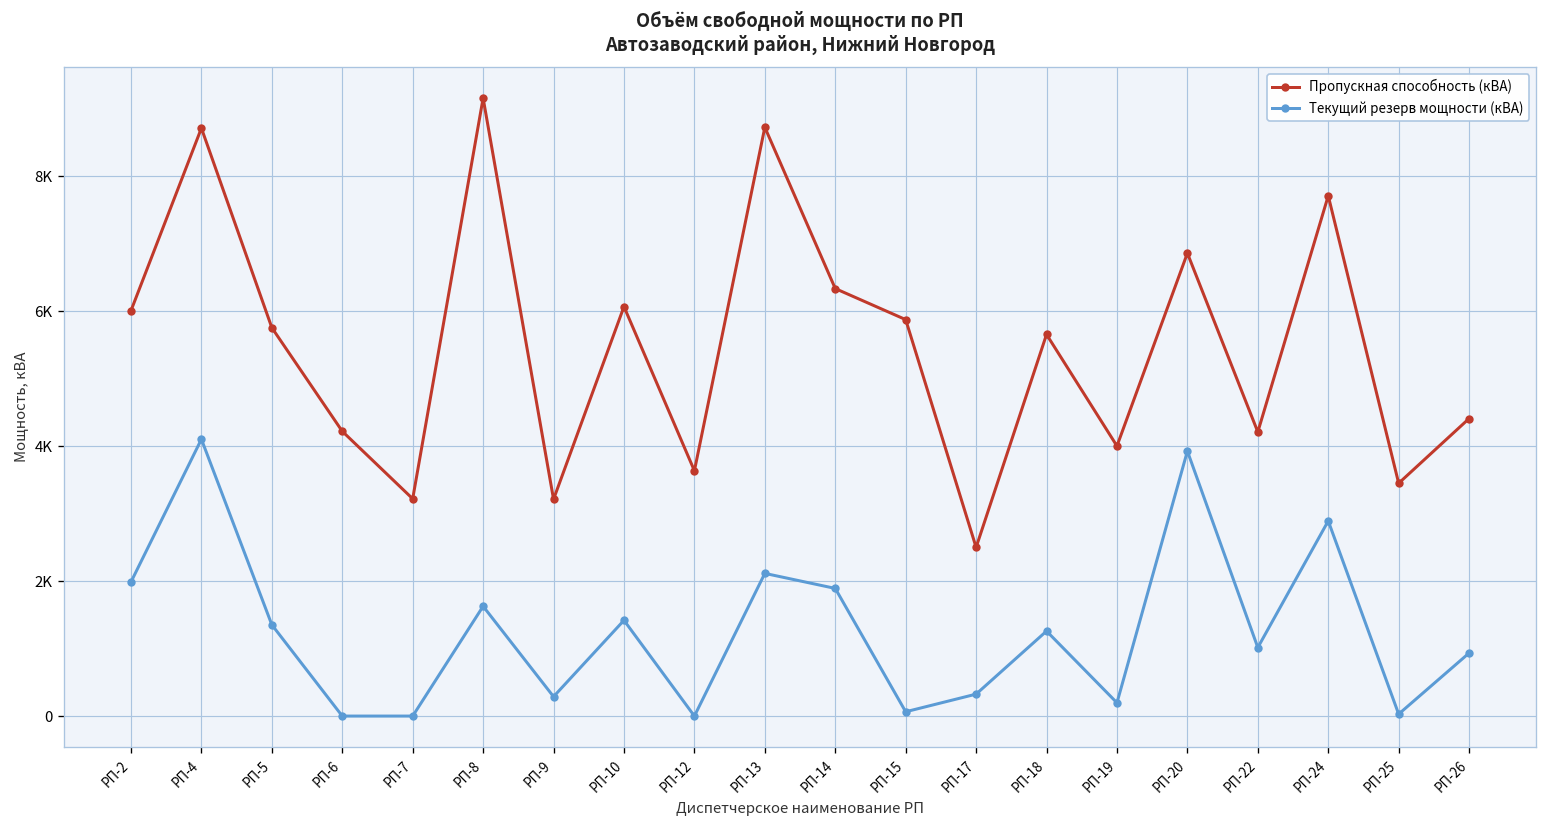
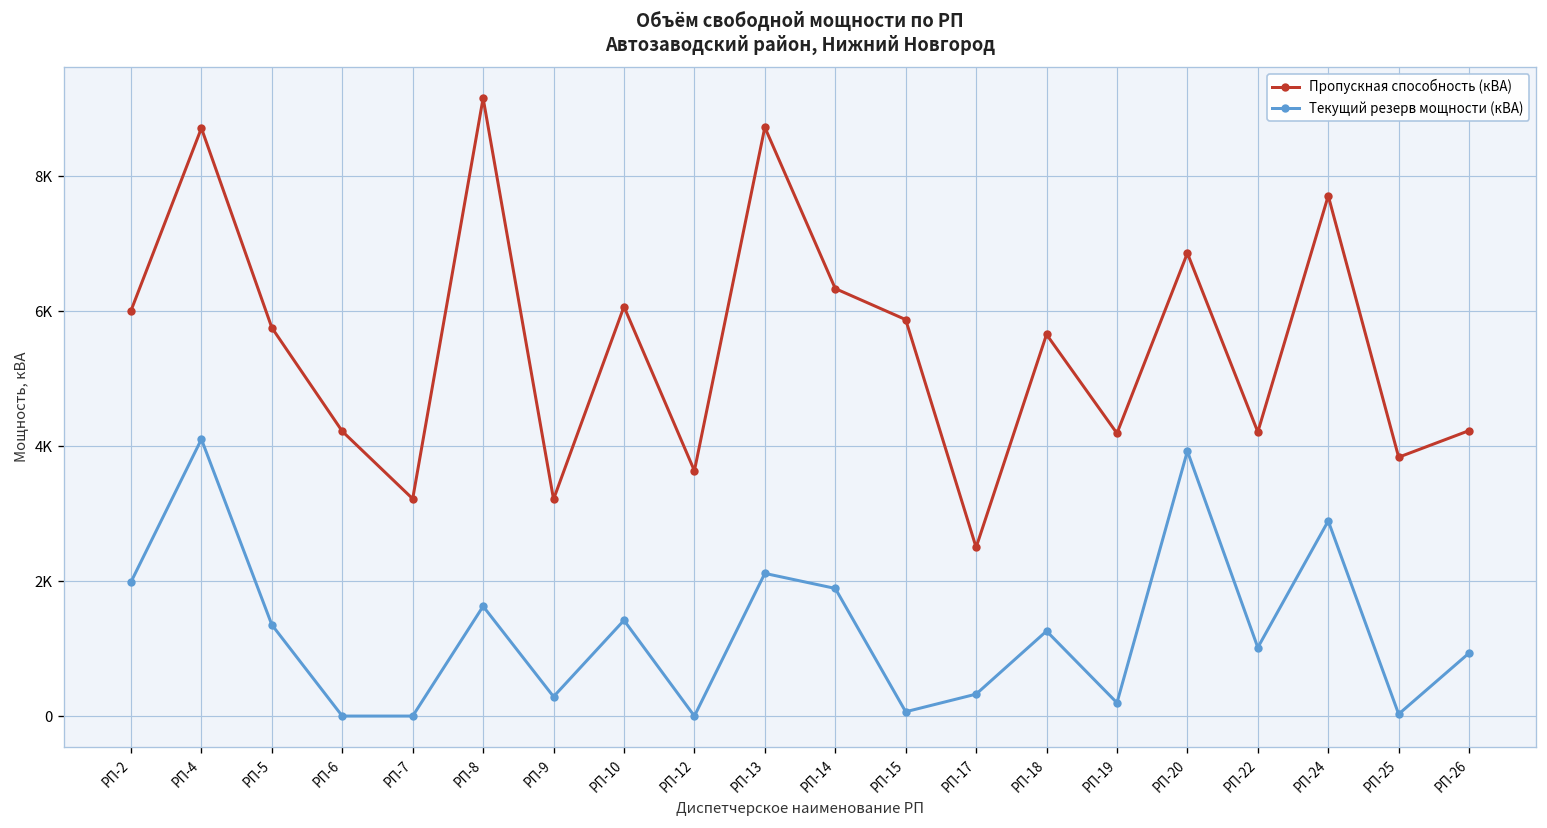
Пропускная способность (кВА), РП-19: 4000 -> 4200
Пропускная способность (кВА), РП-25: 3500 -> 3800
Пропускная способность (кВА), РП-26: 4400 -> 4200
